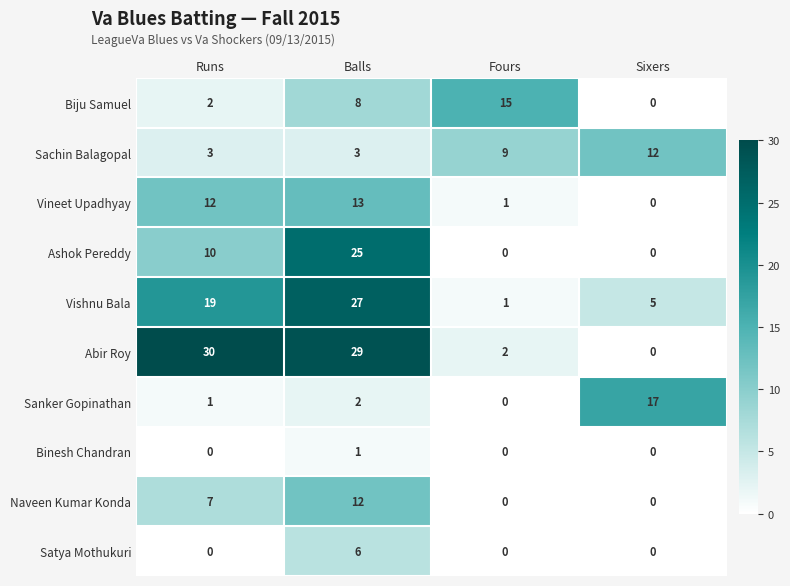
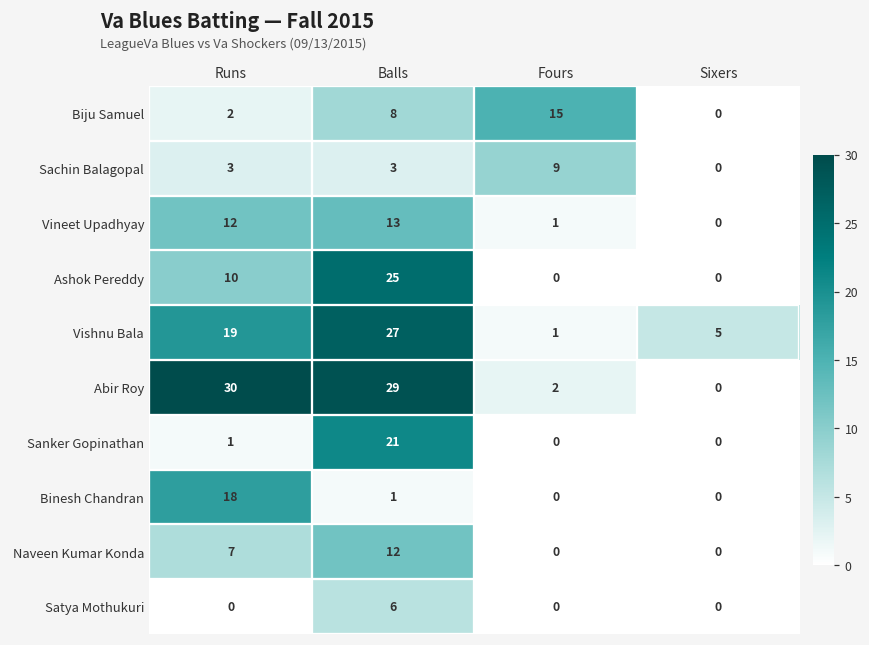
Sachin Balagopal, Sixers: 12 -> 0
Sanker Gopinathan, Balls: 2 -> 21
Sanker Gopinathan, Sixers: 17 -> 0
Binesh Chandran, Runs: 0 -> 18
